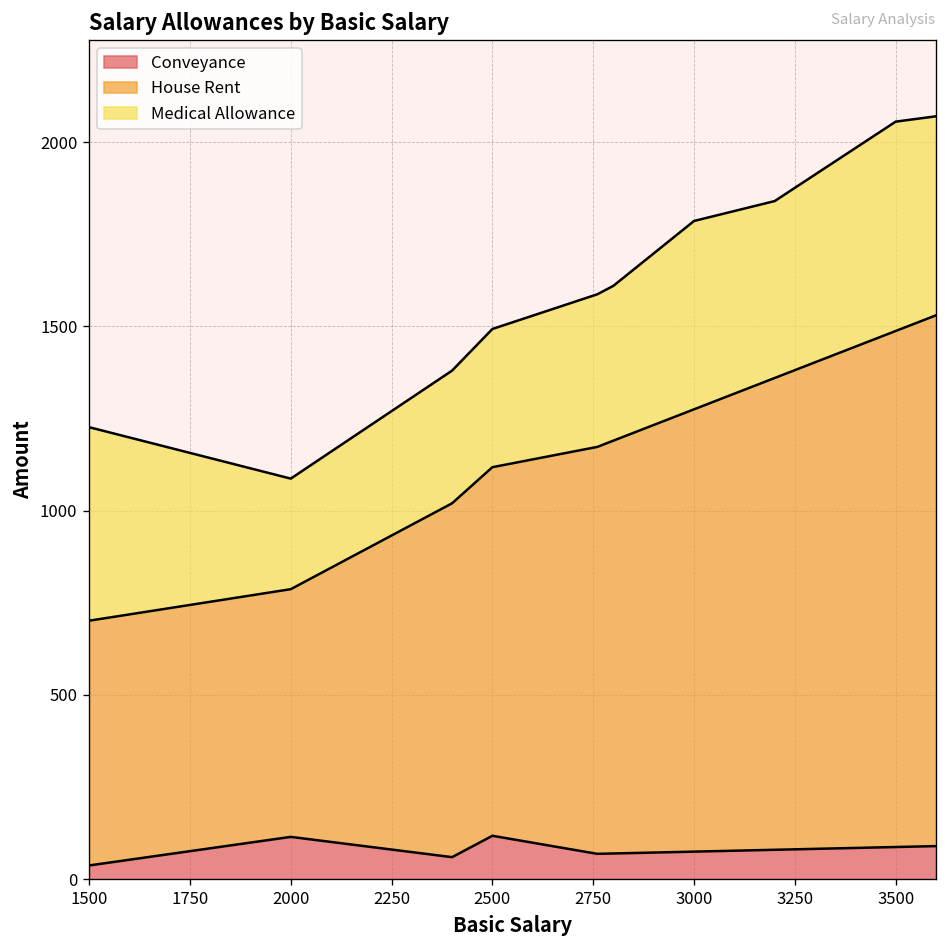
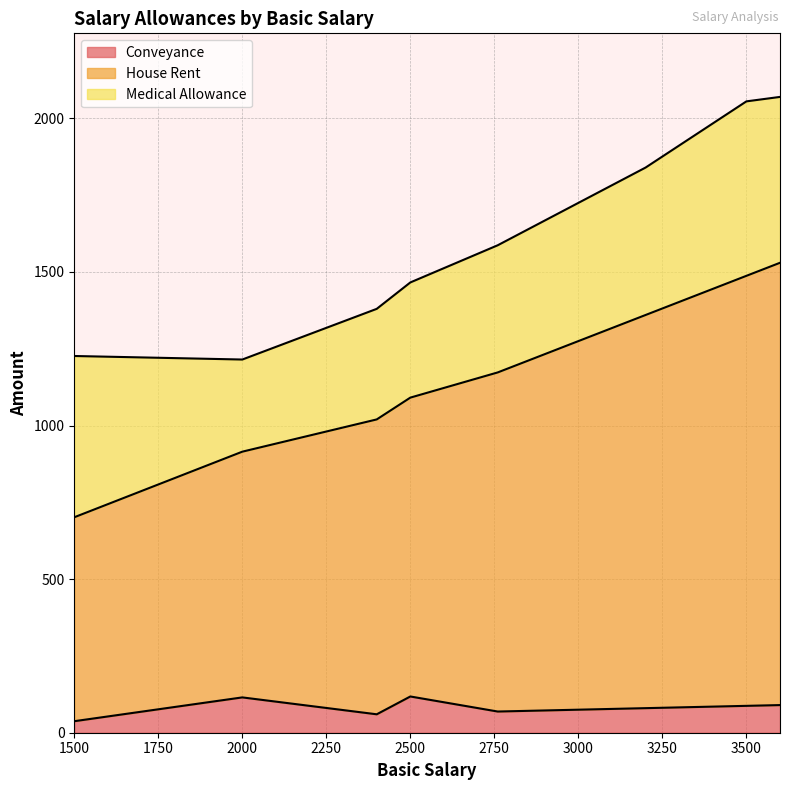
House Rent, 2000: 670 -> 800
House Rent, 2500: 1000 -> 970
Medical Allowance, 3000: 510 -> 450
